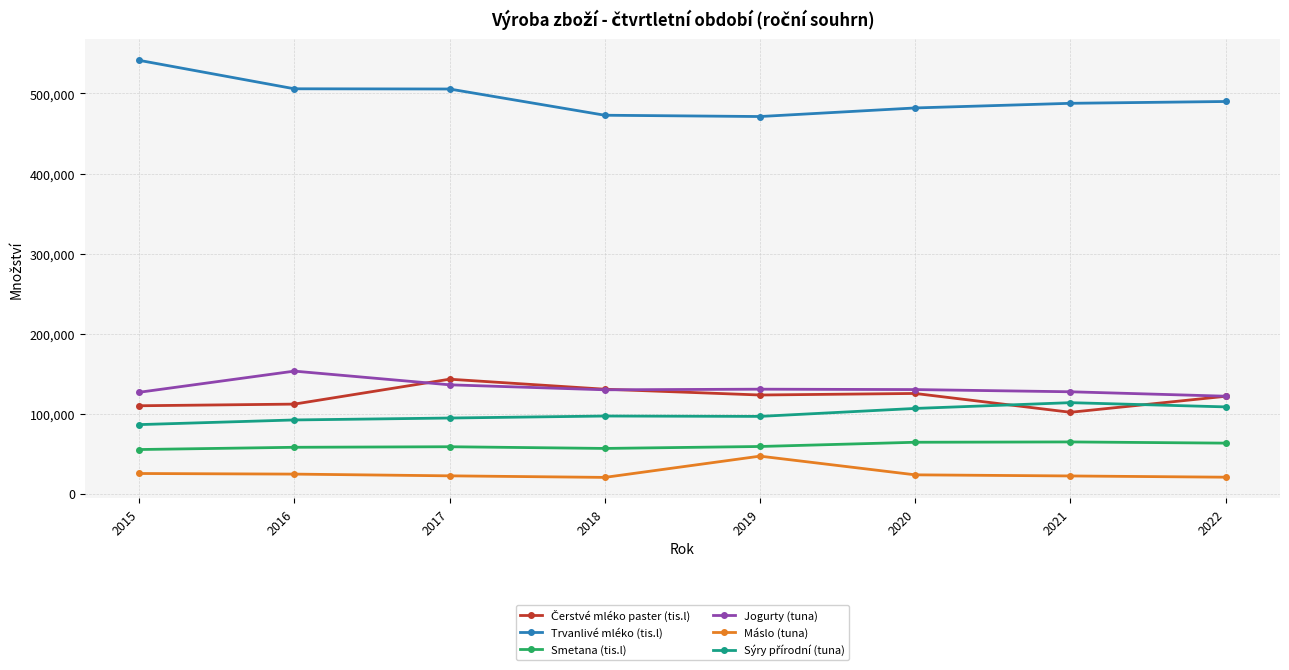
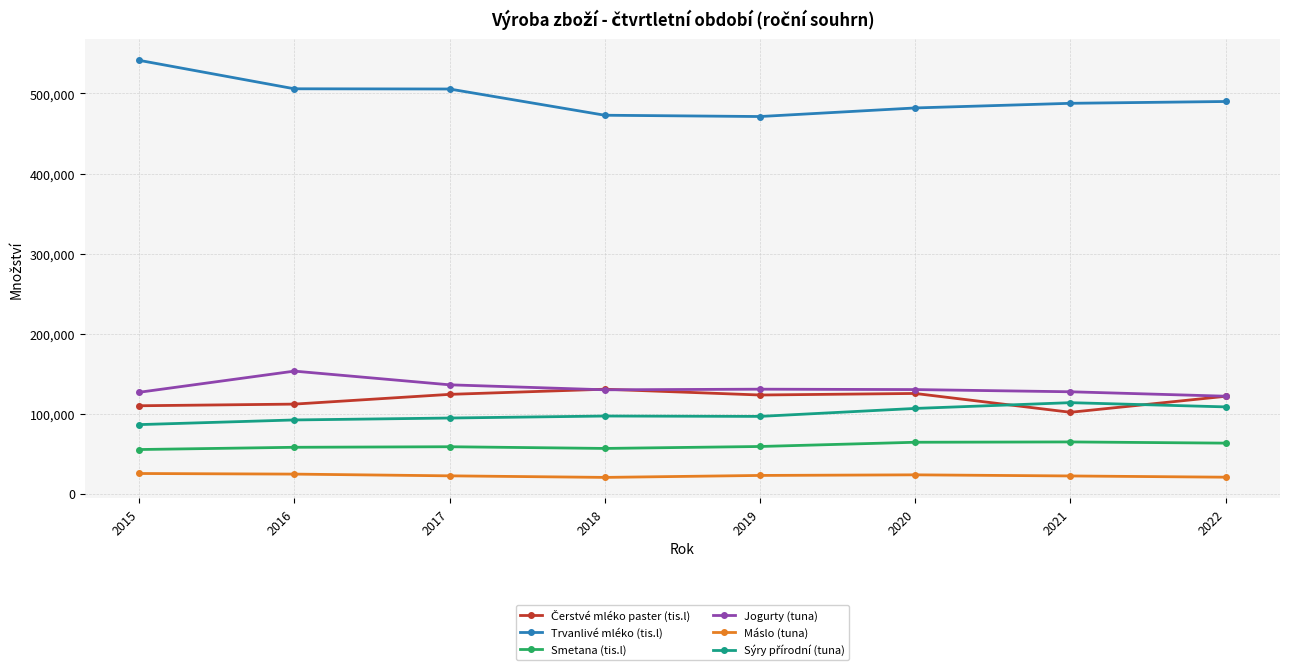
Čerstvé mléko paster (tis.l), 2017: 140,000 -> 120,000
Máslo (tuna), 2019: 50,000 -> 20,000
